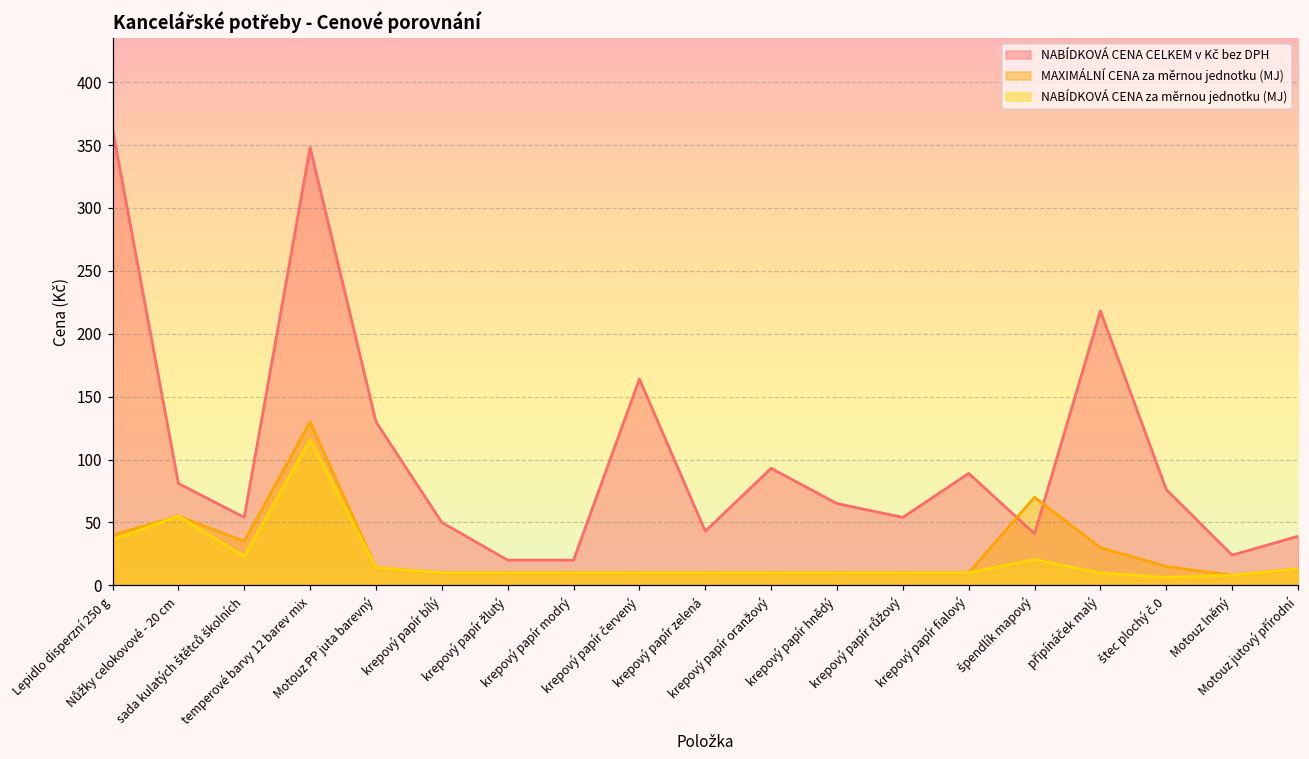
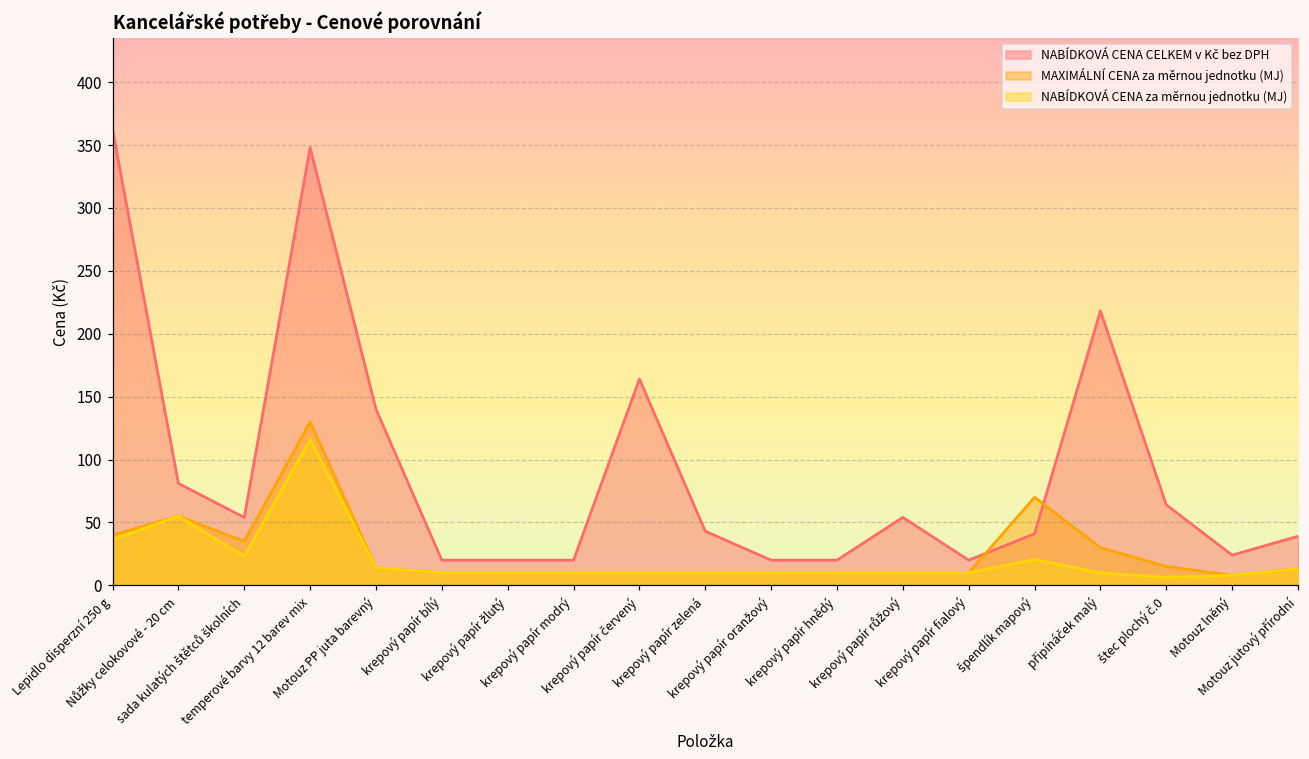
NABÍDKOVÁ CENA CELKEM v Kč bez DPH, Motouz PP juta barevný: 130 -> 140
NABÍDKOVÁ CENA CELKEM v Kč bez DPH, krepový papír bílý: 50 -> 20
NABÍDKOVÁ CENA CELKEM v Kč bez DPH, krepový papír oranžový: 93 -> 20
NABÍDKOVÁ CENA CELKEM v Kč bez DPH, krepový papír hnědý: 65 -> 20
NABÍDKOVÁ CENA CELKEM v Kč bez DPH, krepový papír fialový: 89 -> 20
NABÍDKOVÁ CENA CELKEM v Kč bez DPH, štec plochý č.0: 76 -> 64
